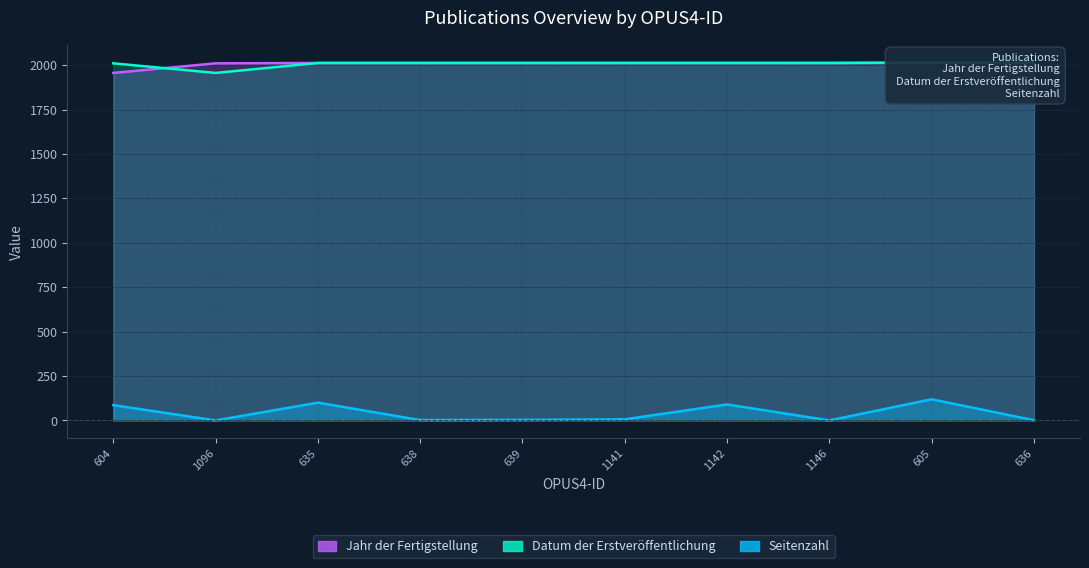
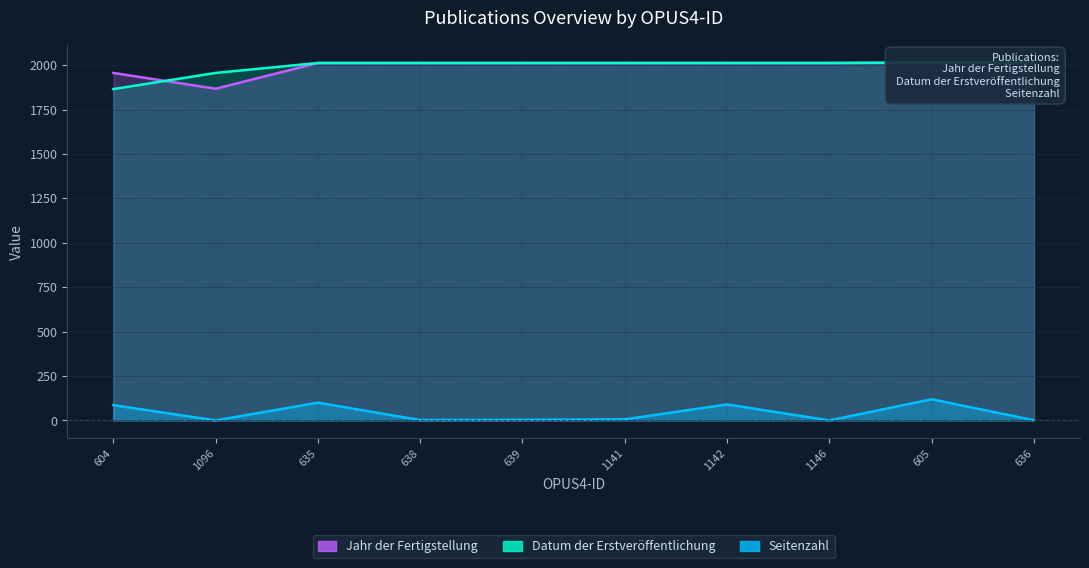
Datum der Erstveröffentlichung, 604: 2010 -> 1870
Jahr der Fertigstellung, 1096: 2010 -> 1870
